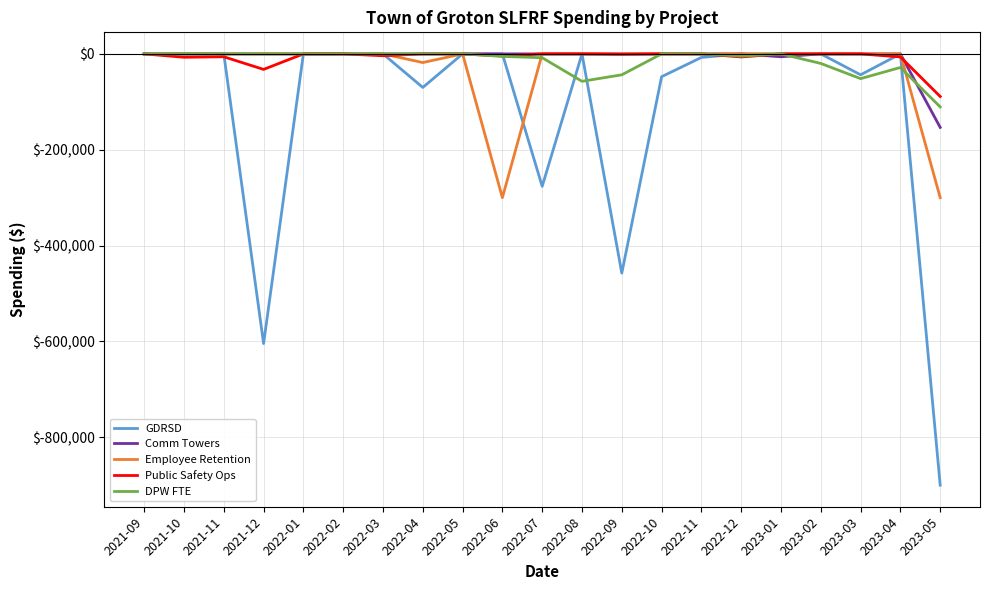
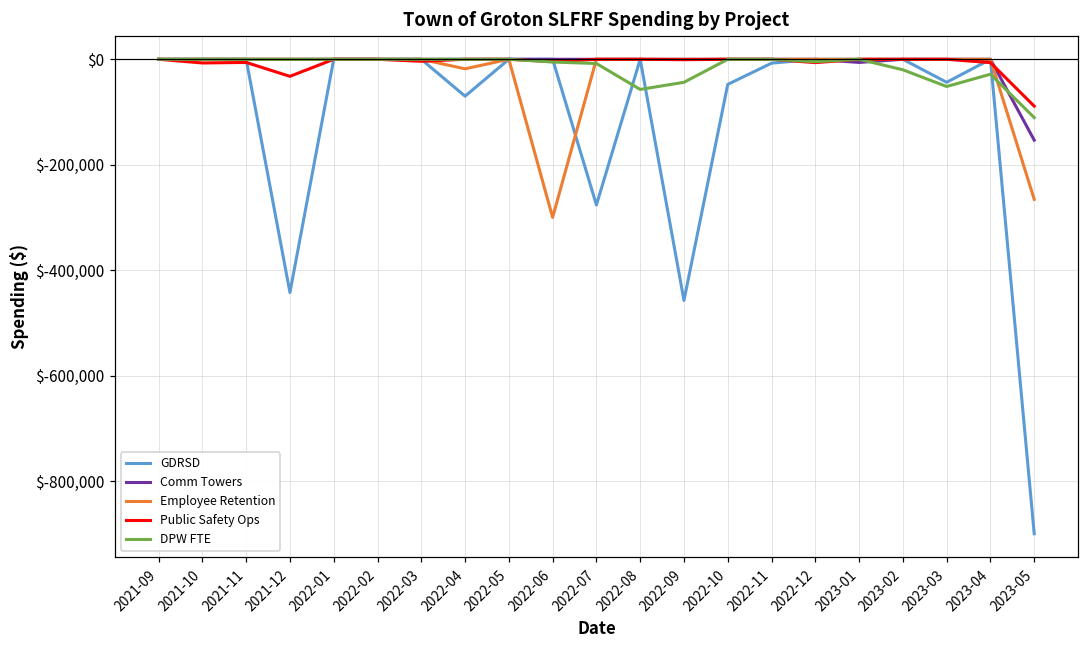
GDRSD, 2021-12: $-600,000 -> $-440,000
Employee Retention, 2023-05: $-300,000 -> $-270,000
